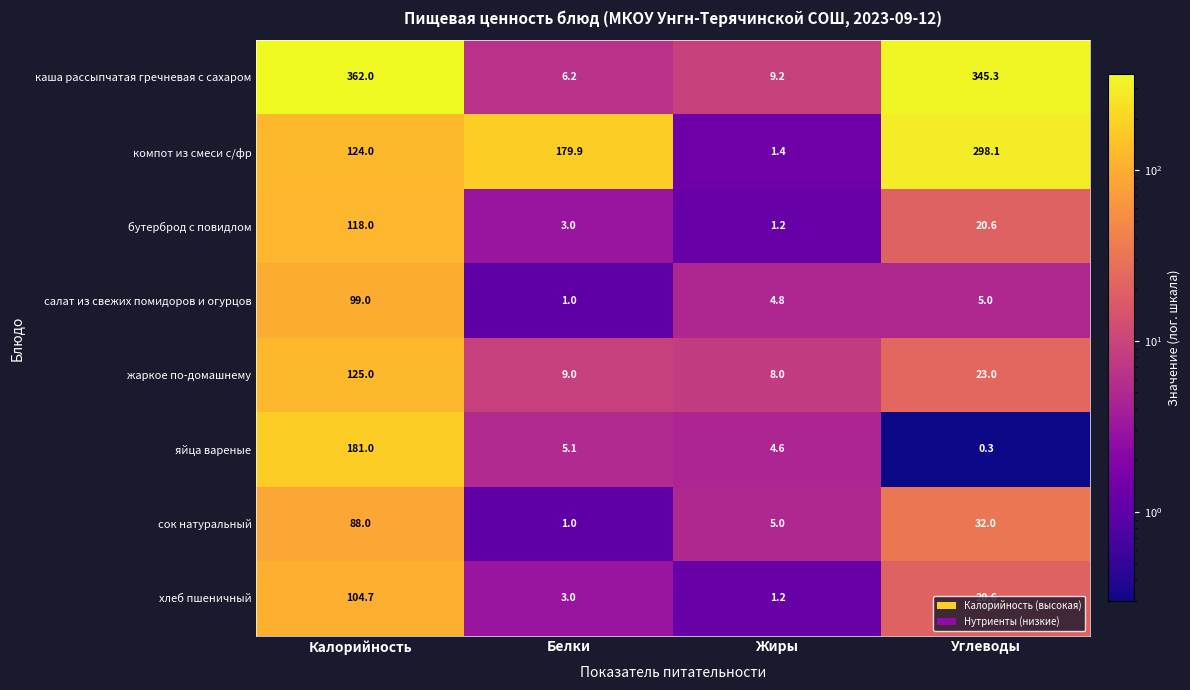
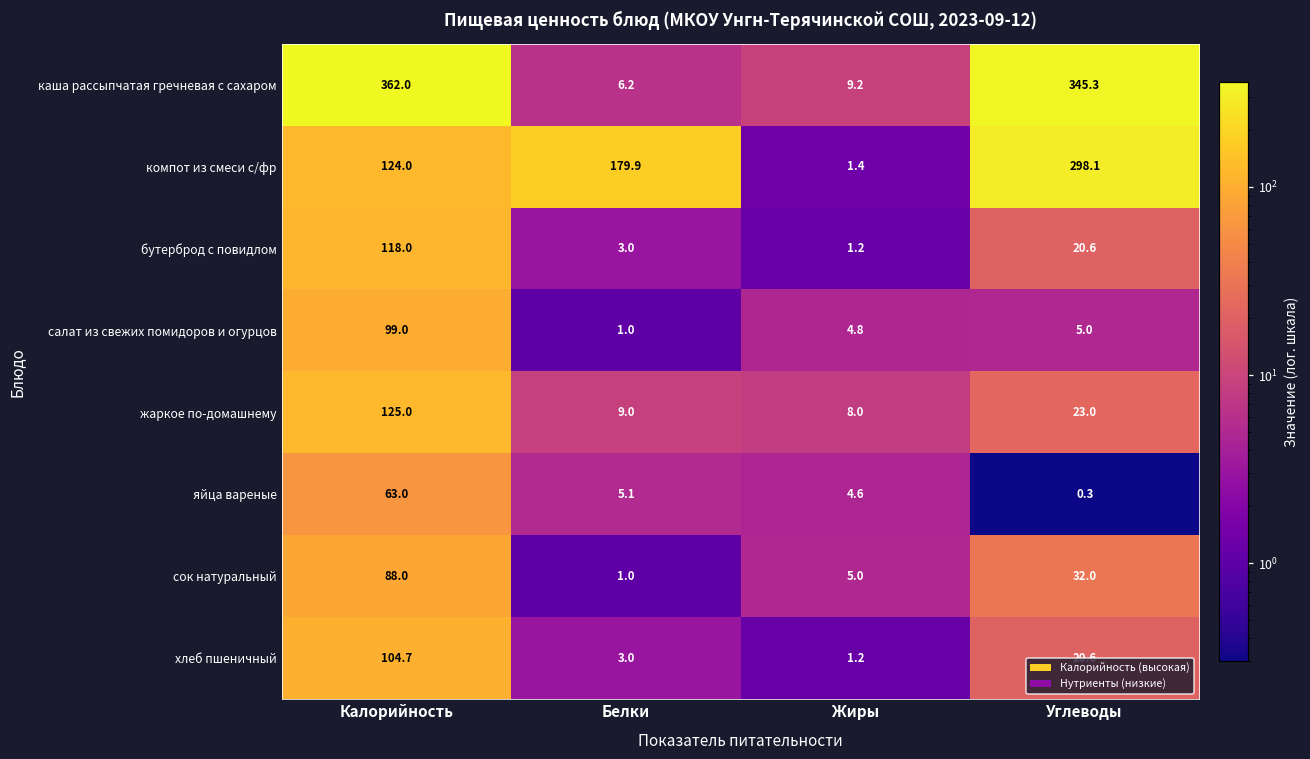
яйца вареные, Калорийность: 181.0 -> 63.0
